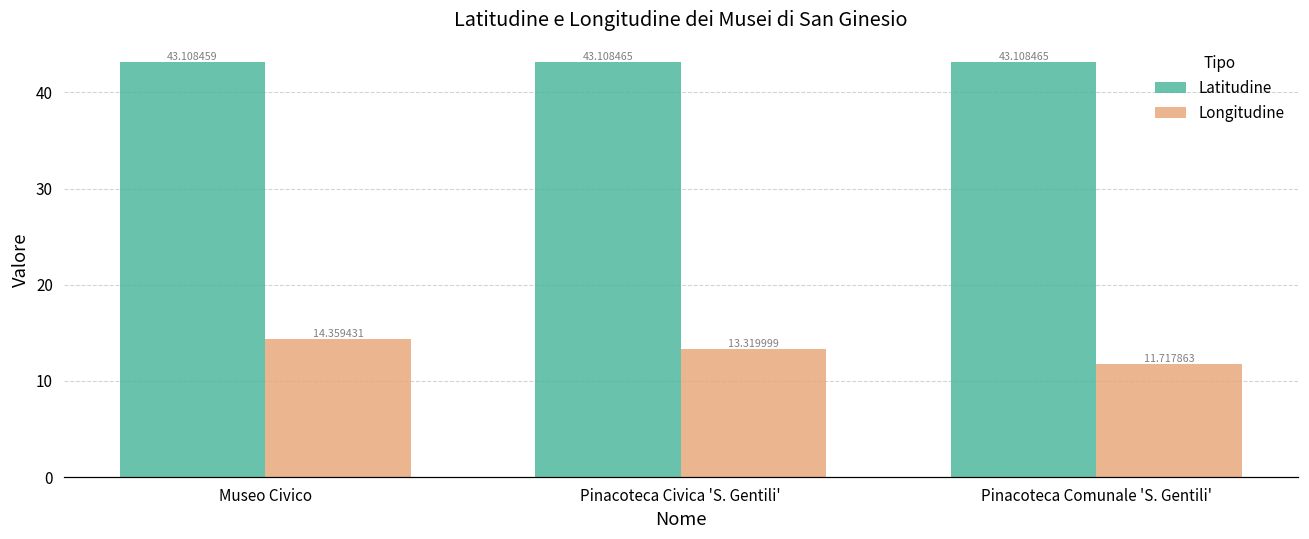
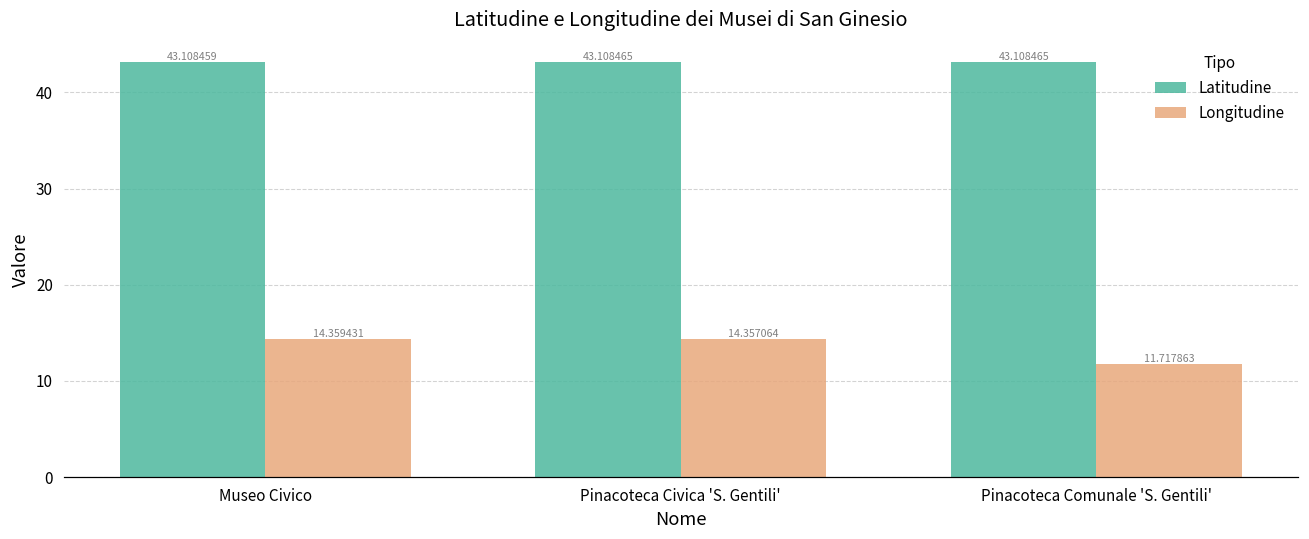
Longitudine, Pinacoteca Civica 'S. Gentili': 13.319999 -> 14.357064
